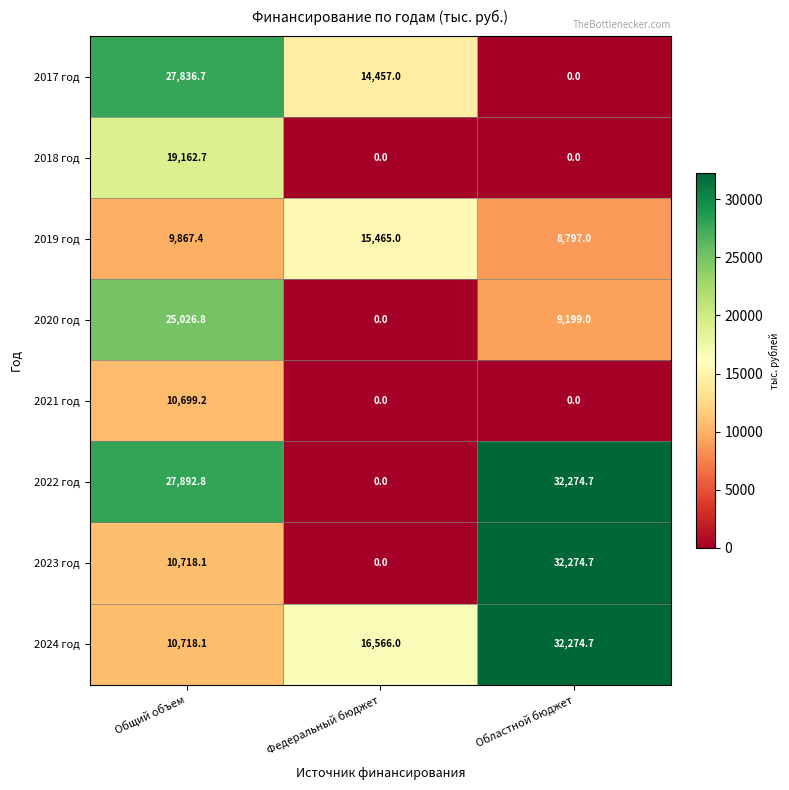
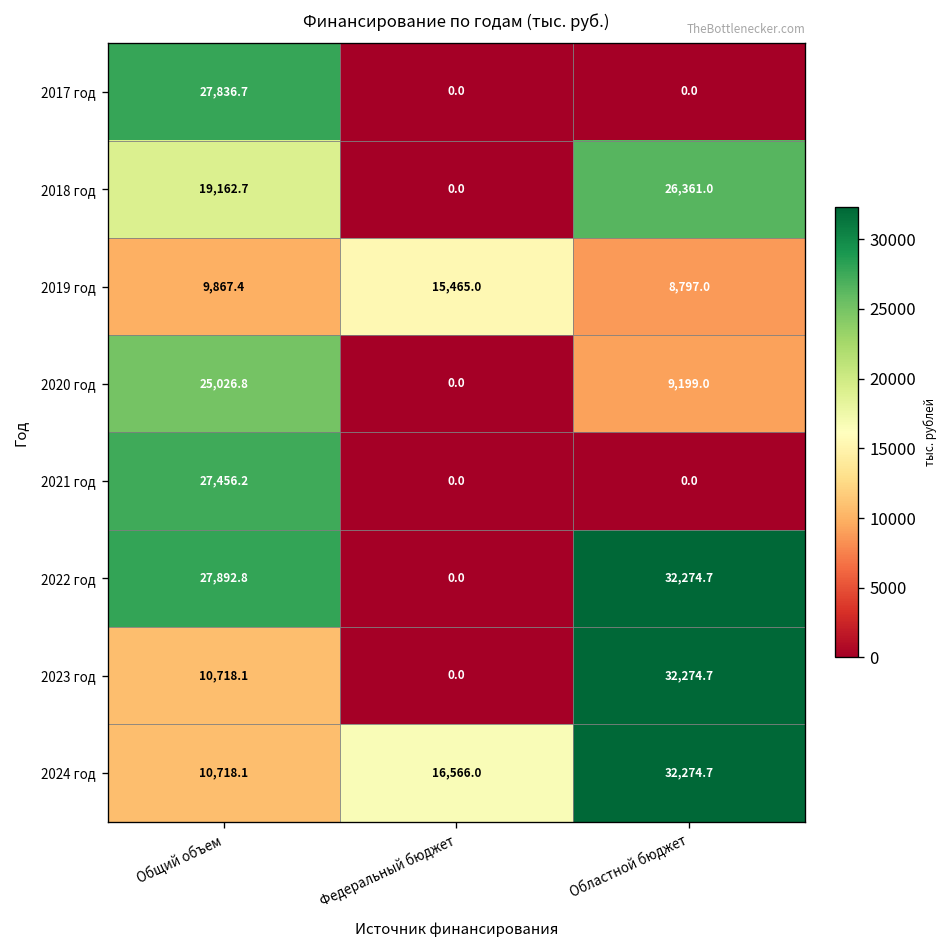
2017 год, Федеральный бюджет: 14,457.0 -> 0.0
2018 год, Областной бюджет: 0.0 -> 26,361.0
2021 год, Общий объем: 10,699.2 -> 27,456.2
